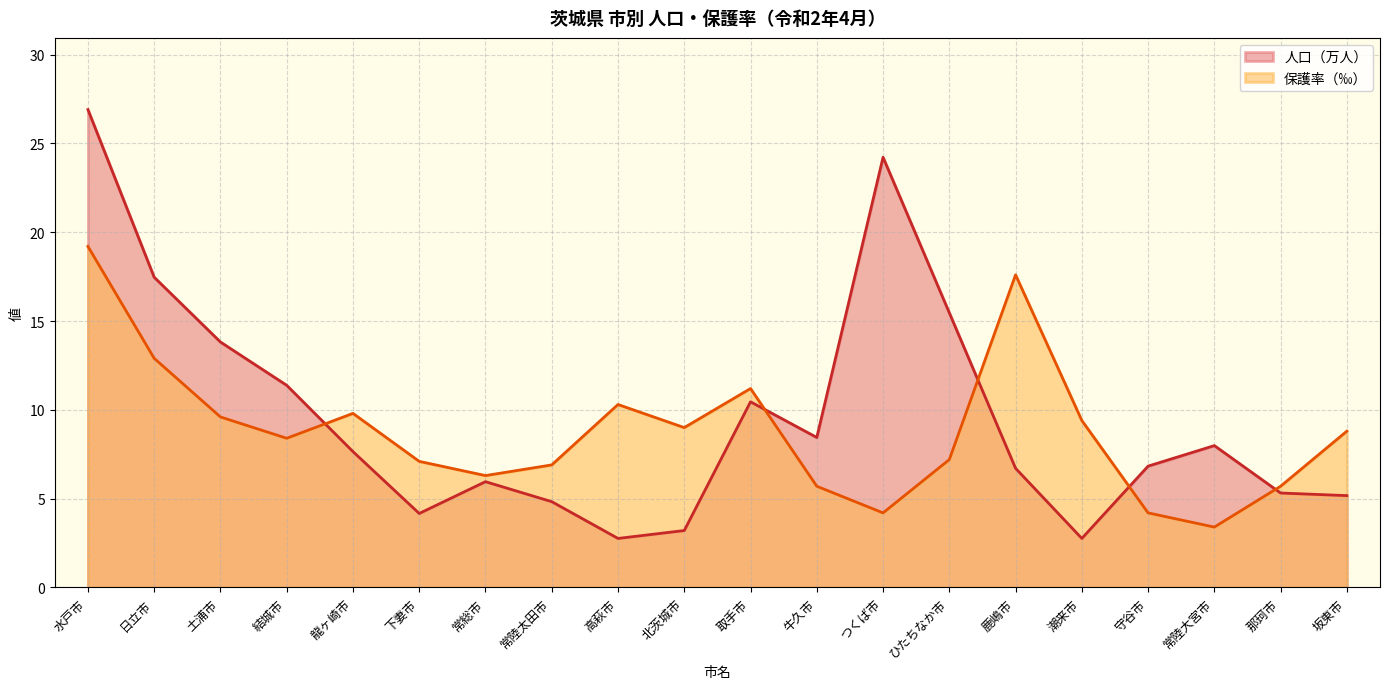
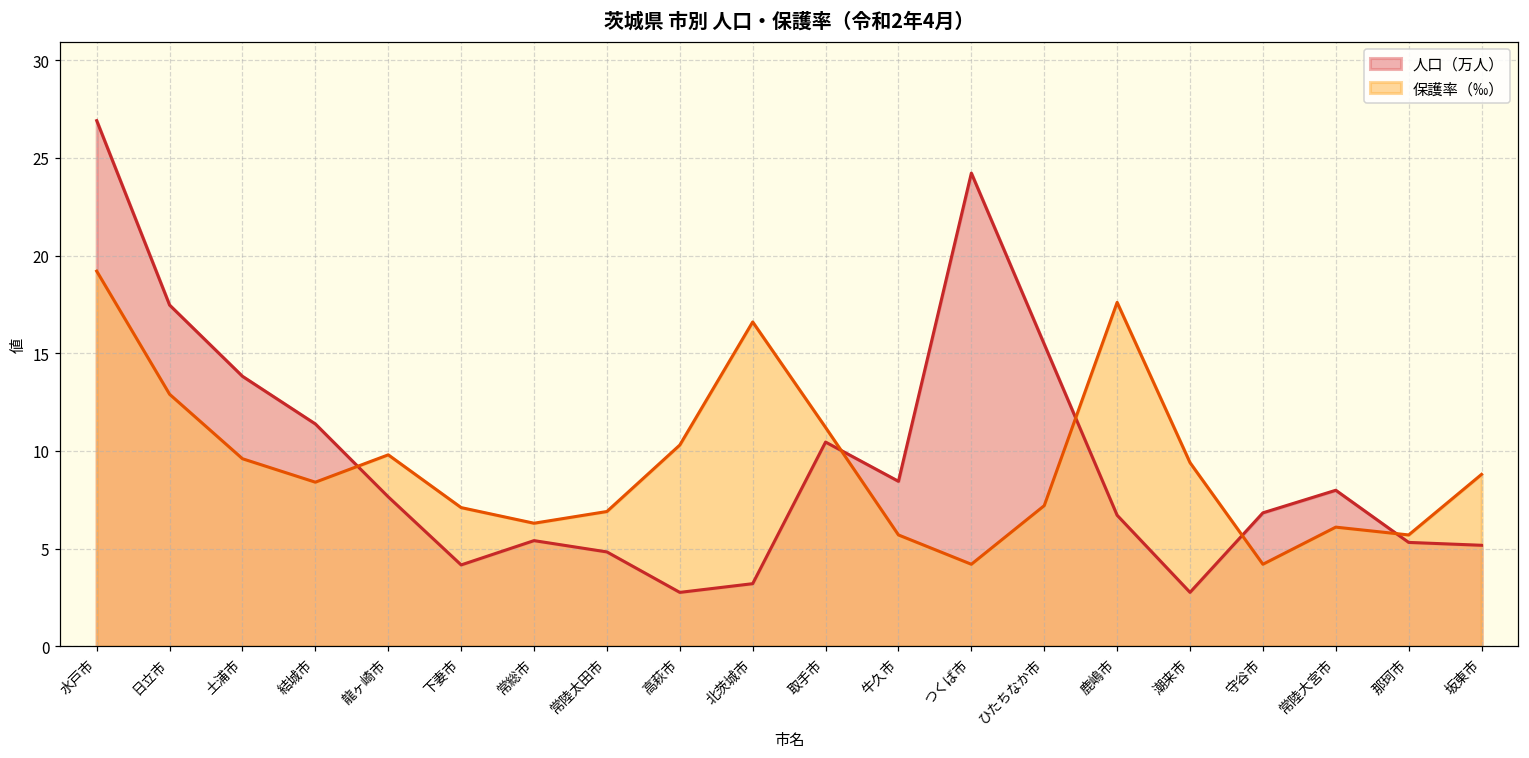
人口（万人）, 常総市: 6.0 -> 5.4
保護率（‰）, 北茨城市: 9.0 -> 16.6
保護率（‰）, 常陸大宮市: 3.4 -> 6.1
